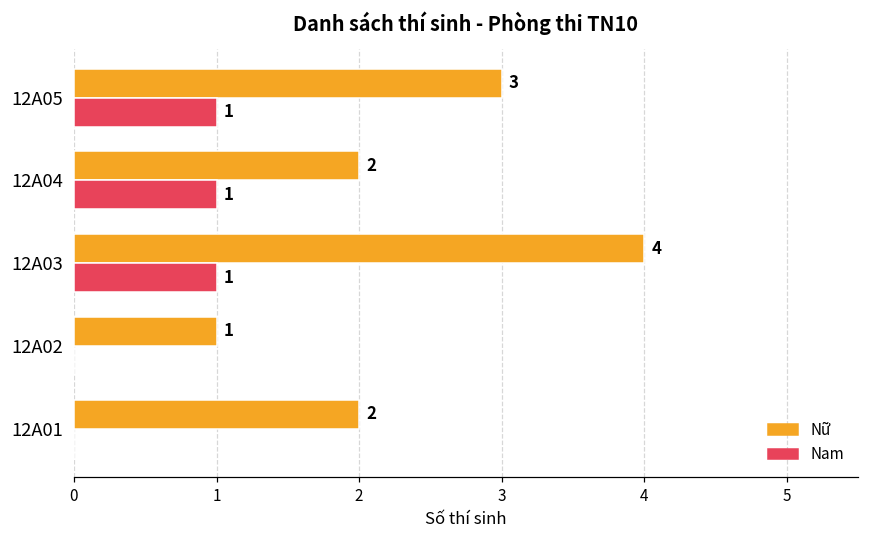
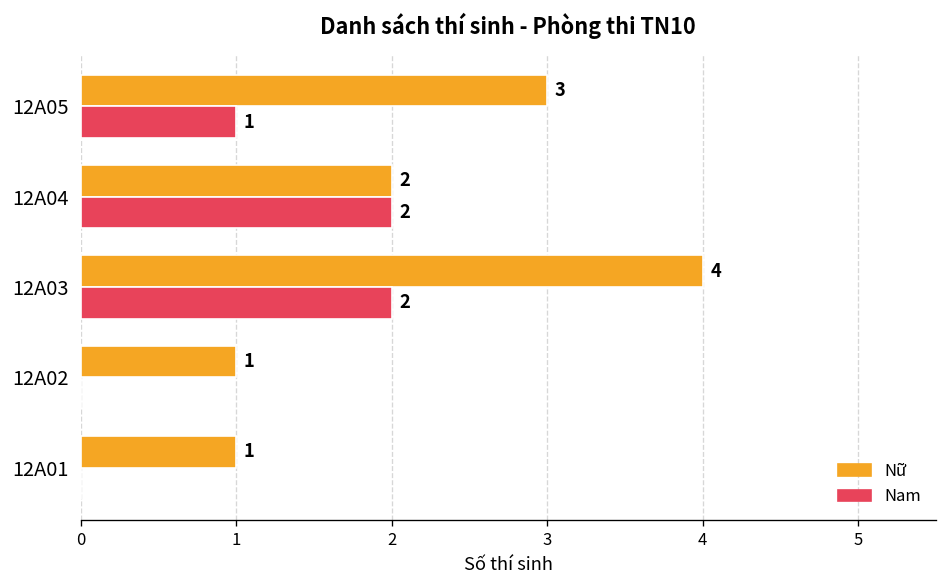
Nam, 12A04: 1 -> 2
Nam, 12A03: 1 -> 2
Nữ, 12A01: 2 -> 1
